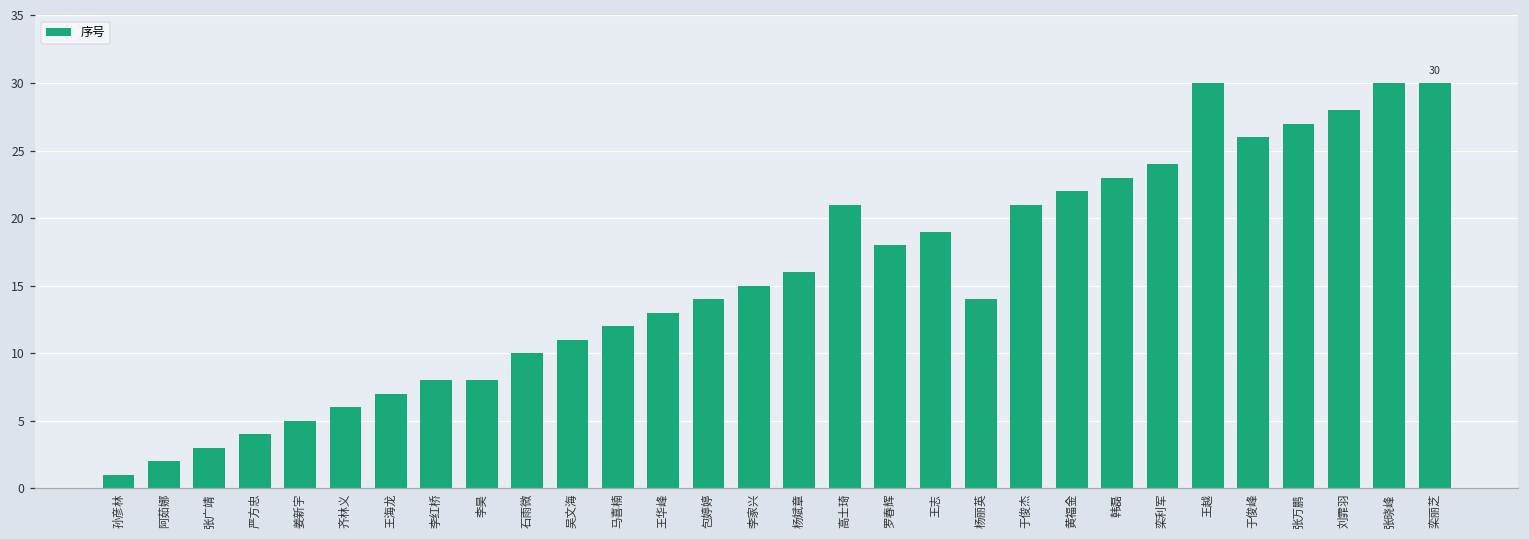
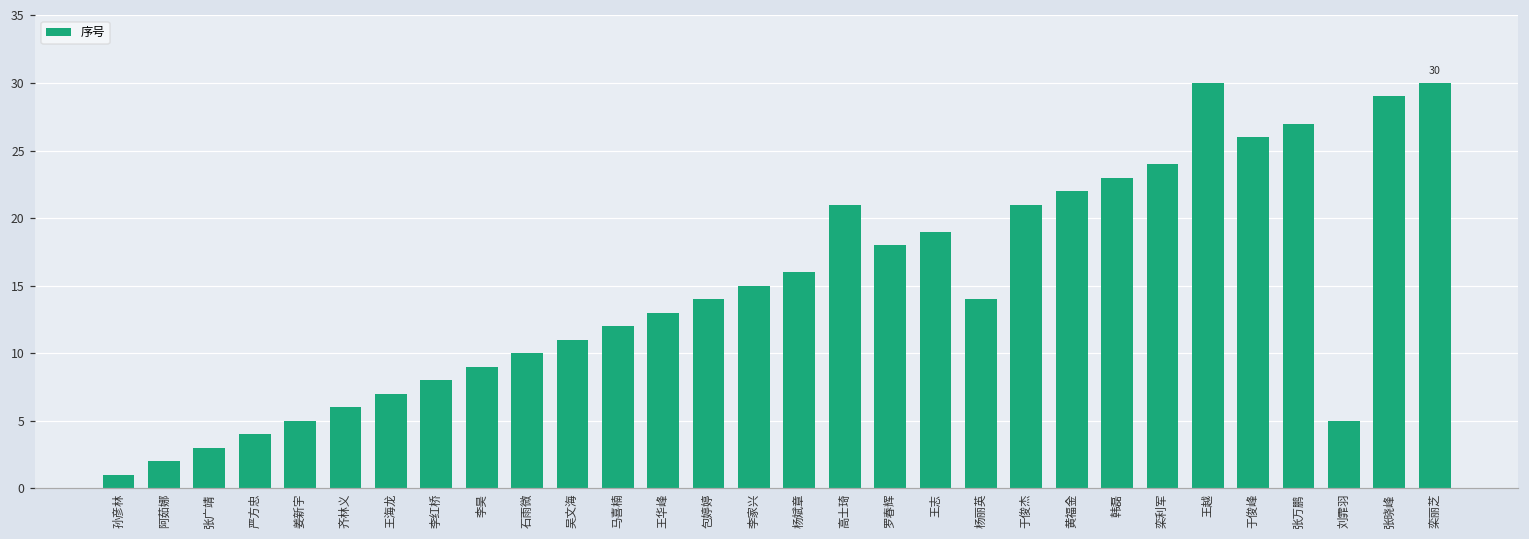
李昊: 8 -> 9
刘霏羽: 28 -> 5
张晓峰: 30 -> 29
